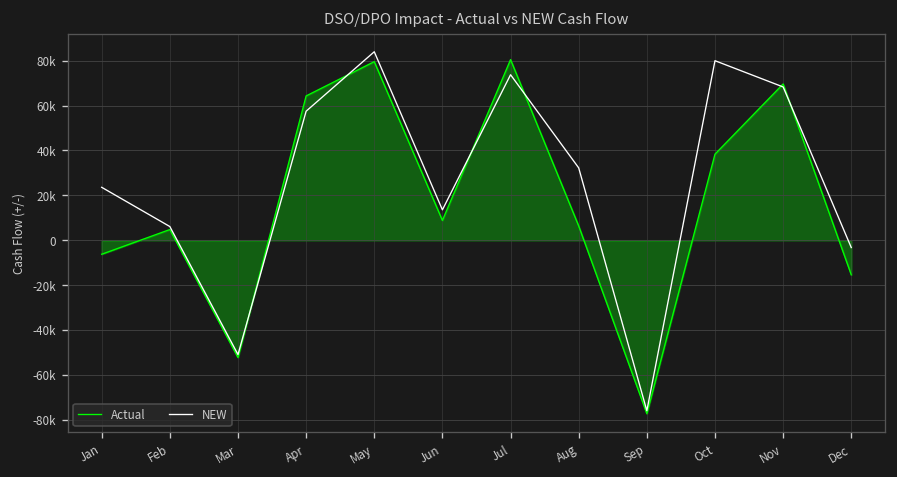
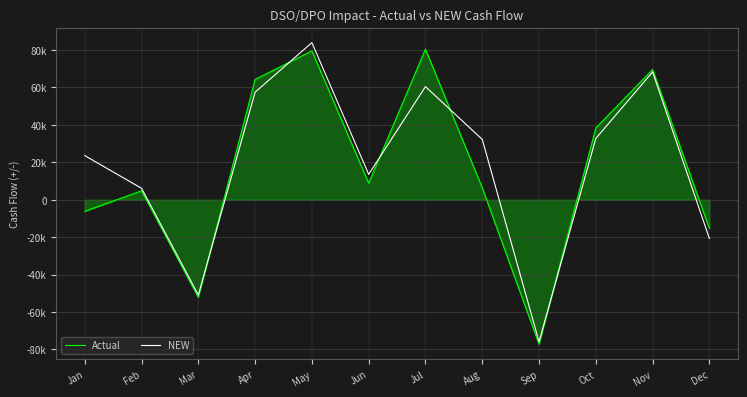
NEW, Jul: 74000 -> 60000
NEW, Oct: 80000 -> 33000
NEW, Dec: -3000 -> -21000
